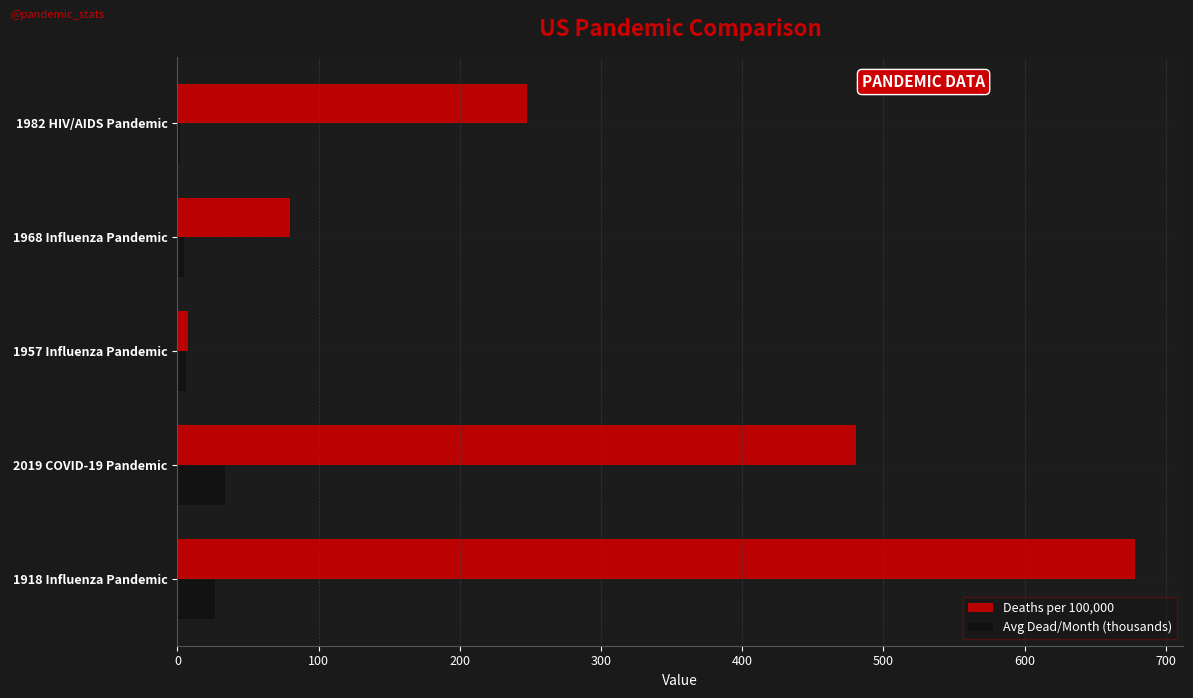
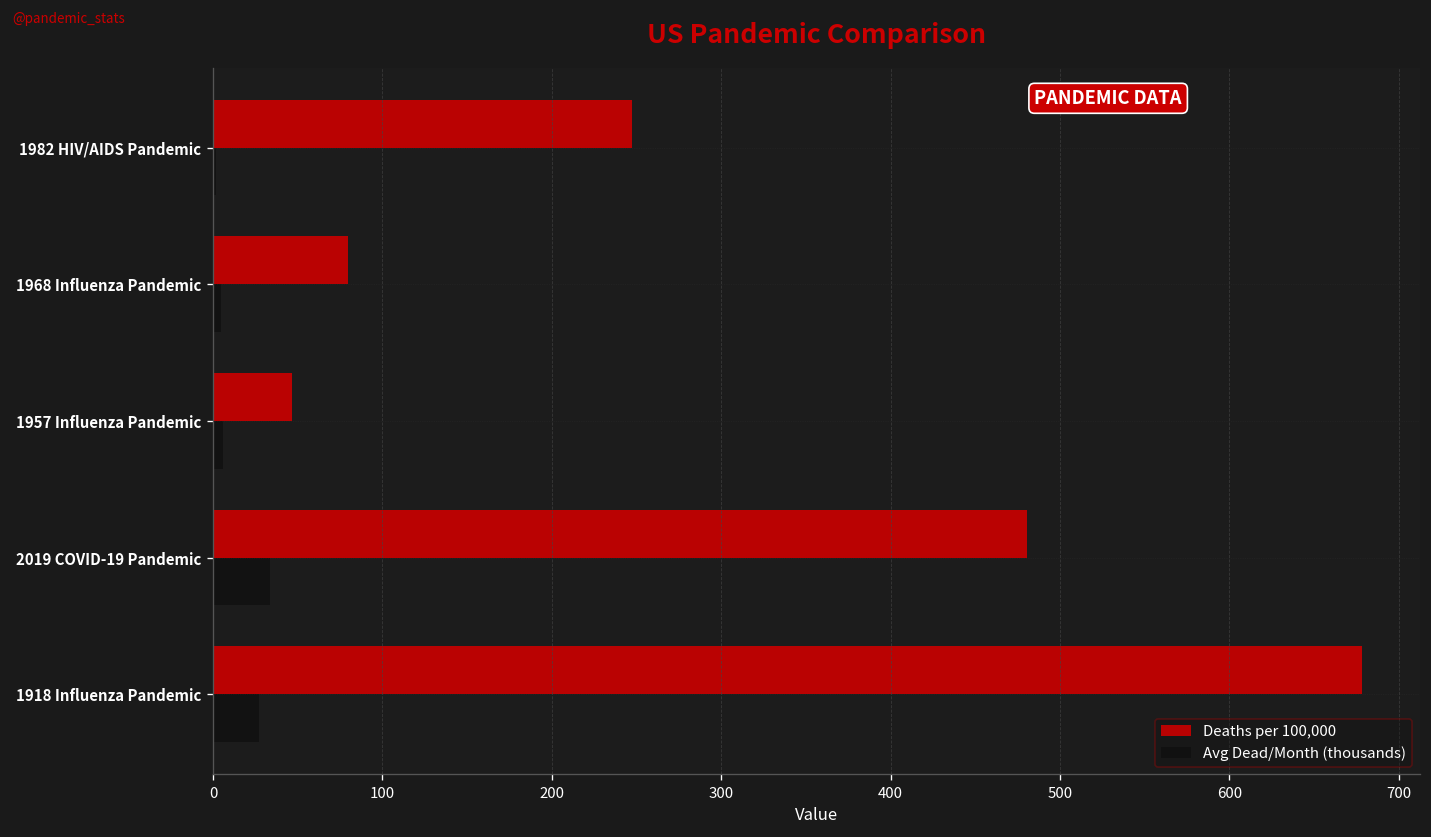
Deaths per 100,000, 1957 Influenza Pandemic: 7 -> 47
